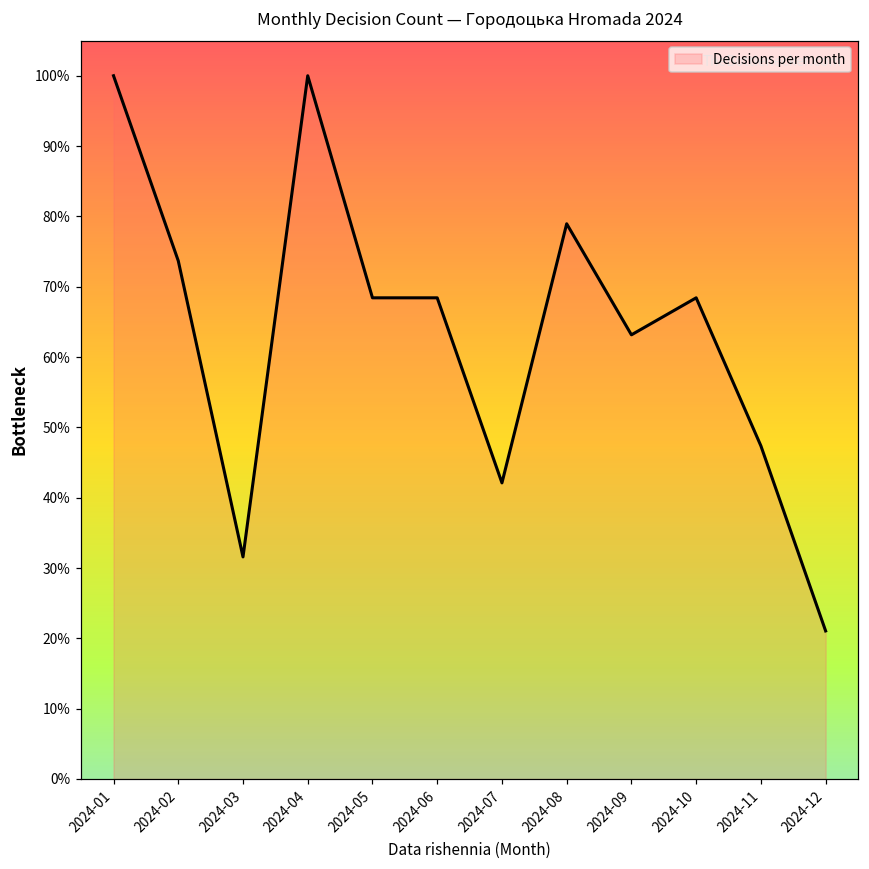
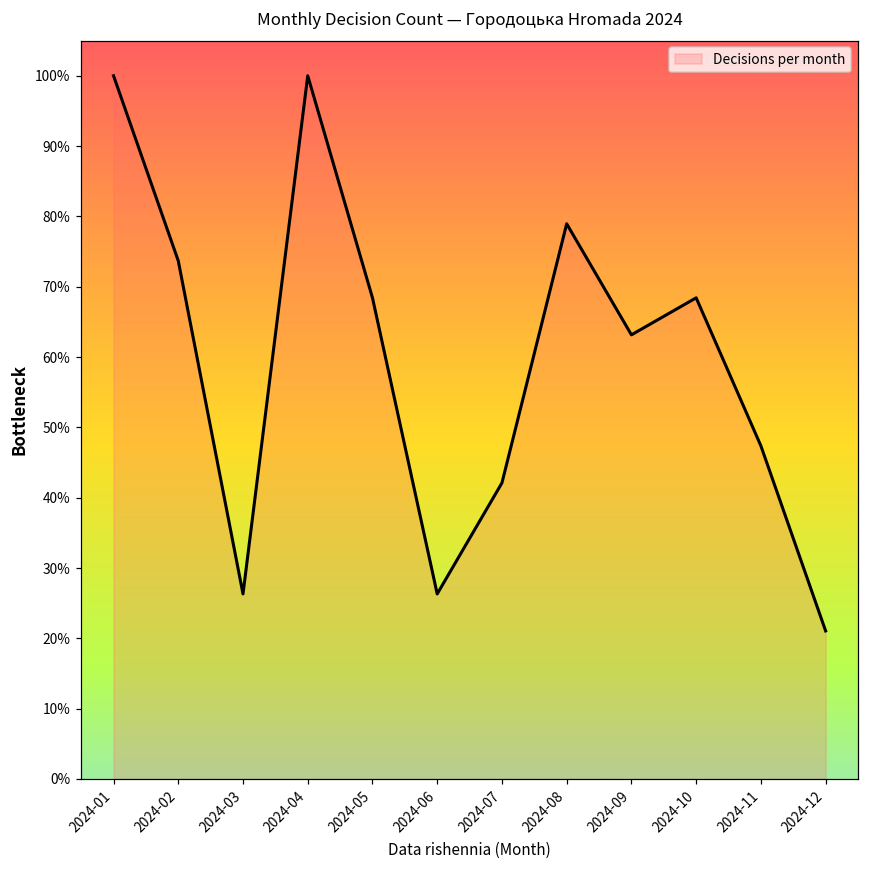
2024-03: 32% -> 26%
2024-06: 68% -> 26%
